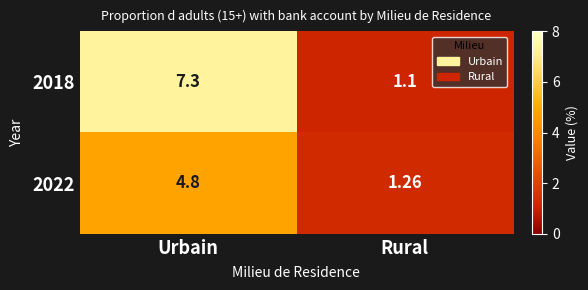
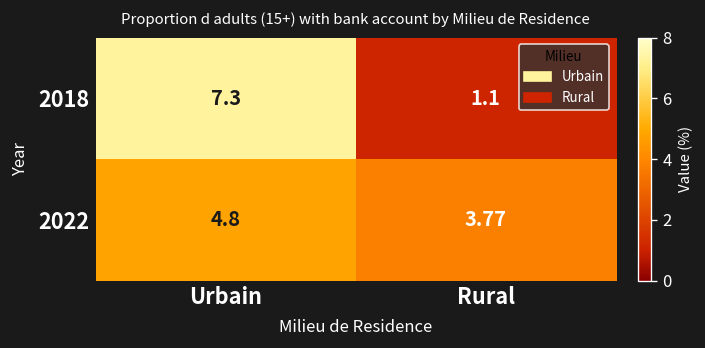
2022, Rural: 1.26 -> 3.77
